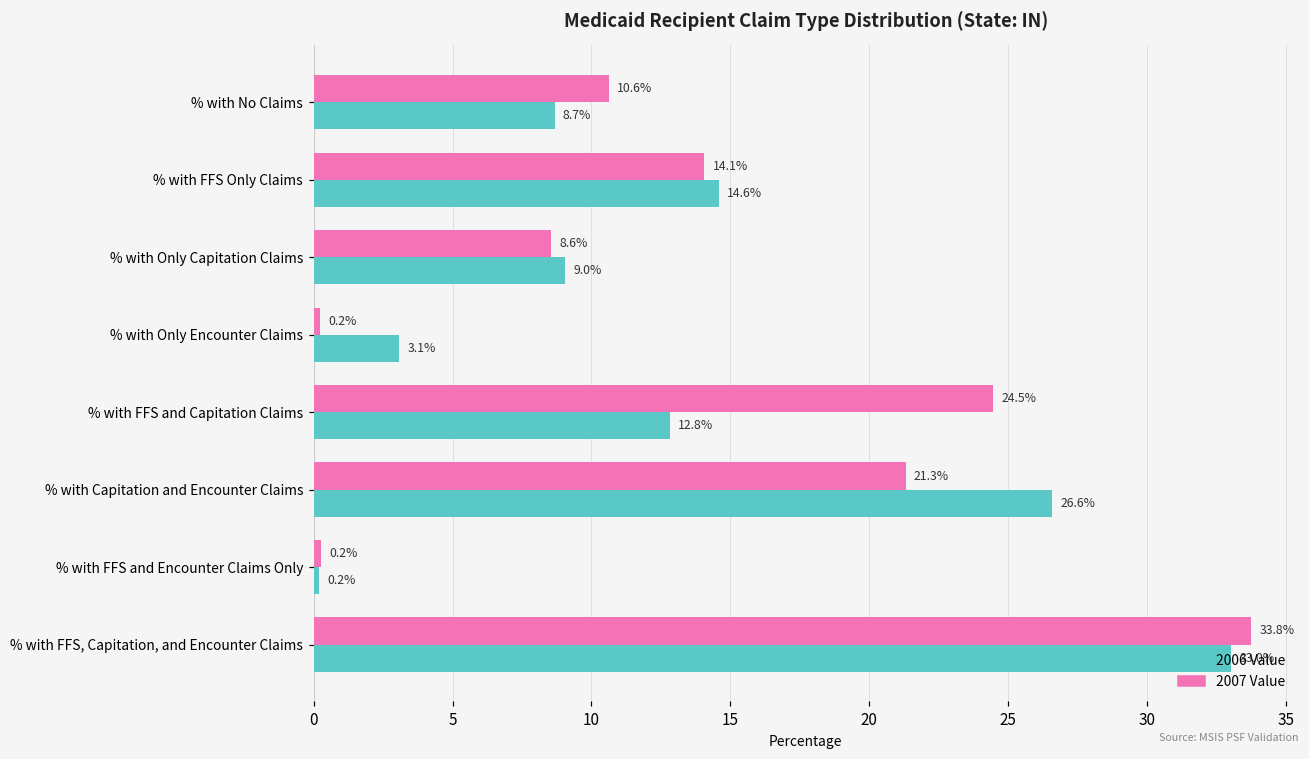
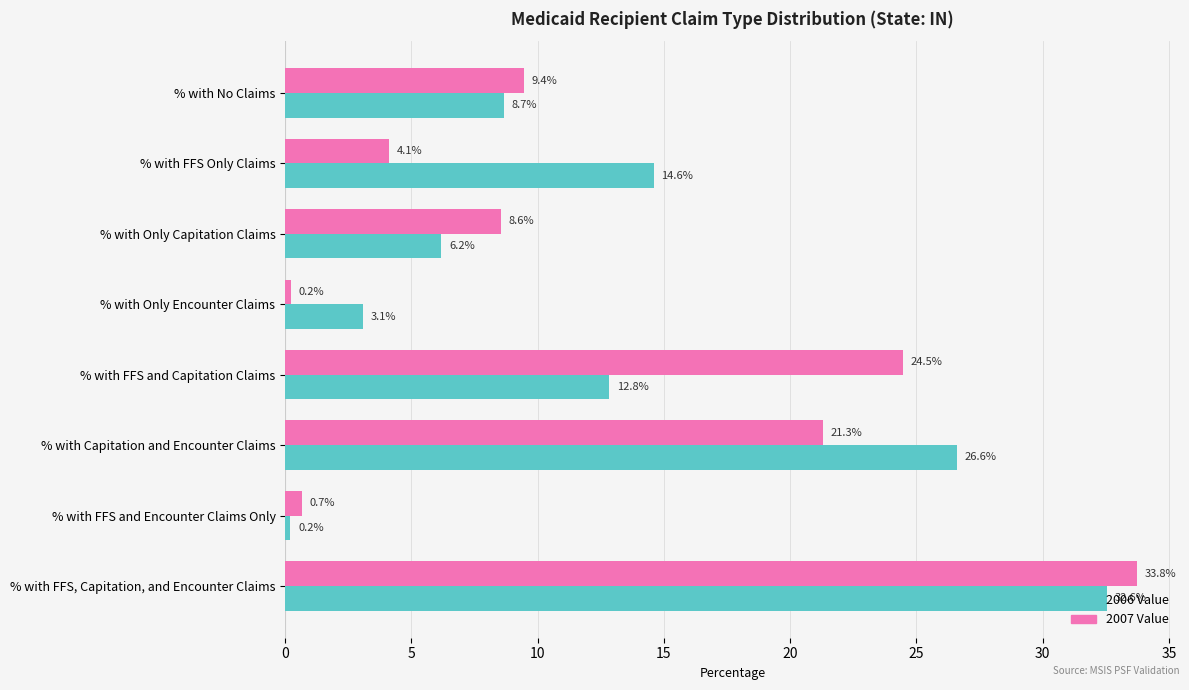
2007 Value, % with No Claims: 10.6% -> 9.4%
2007 Value, % with FFS Only Claims: 14.1% -> 4.1%
2006 Value, % with Only Capitation Claims: 9.0% -> 6.2%
2007 Value, % with FFS and Encounter Claims Only: 0.2% -> 0.7%
2006 Value, % with FFS, Capitation, and Encounter Claims: 33.0% -> 32.6%
